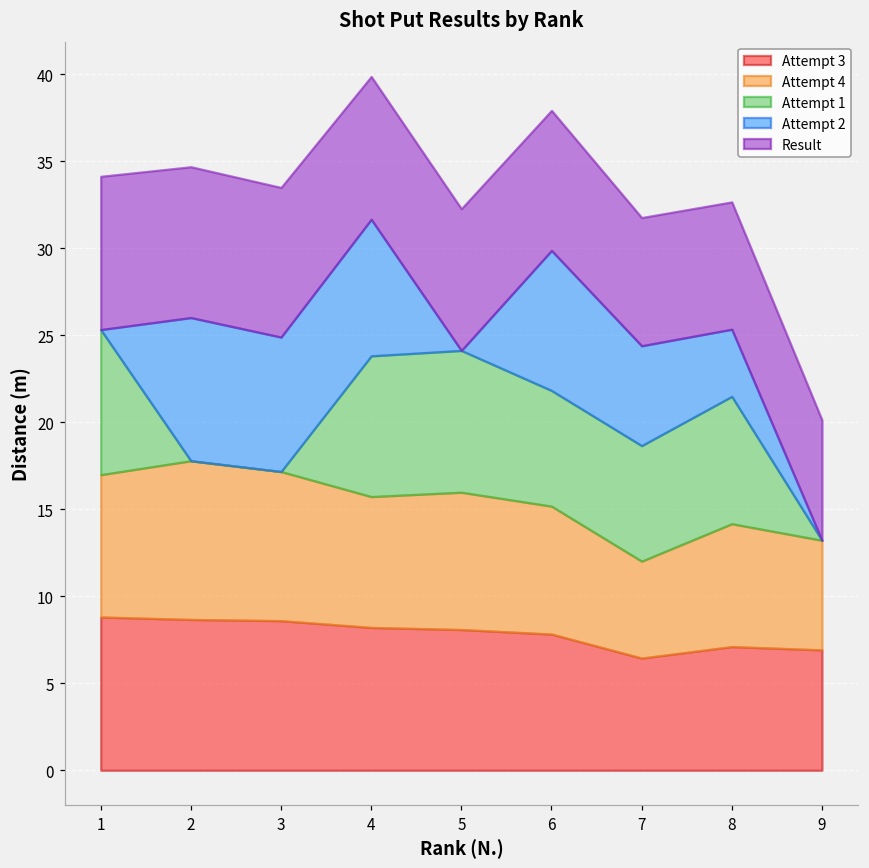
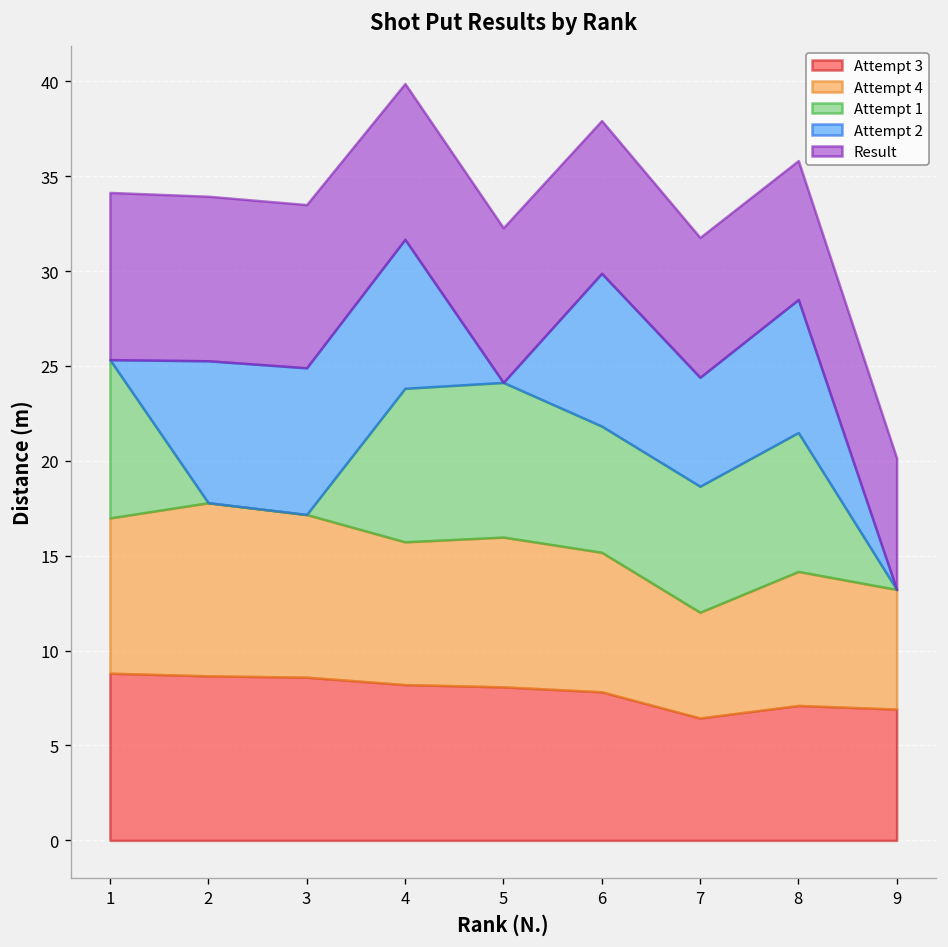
Attempt 2, 2: 8.2 -> 7.5
Attempt 2, 8: 3.9 -> 7.0
